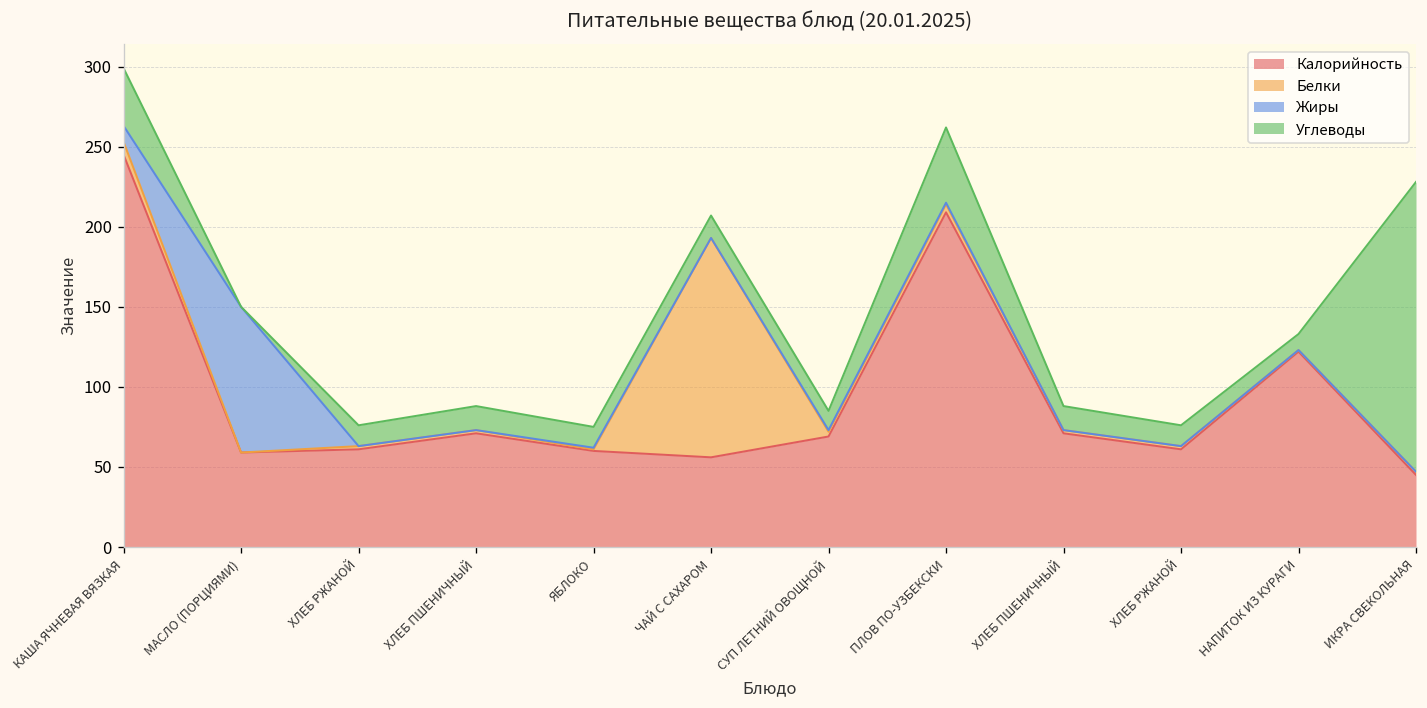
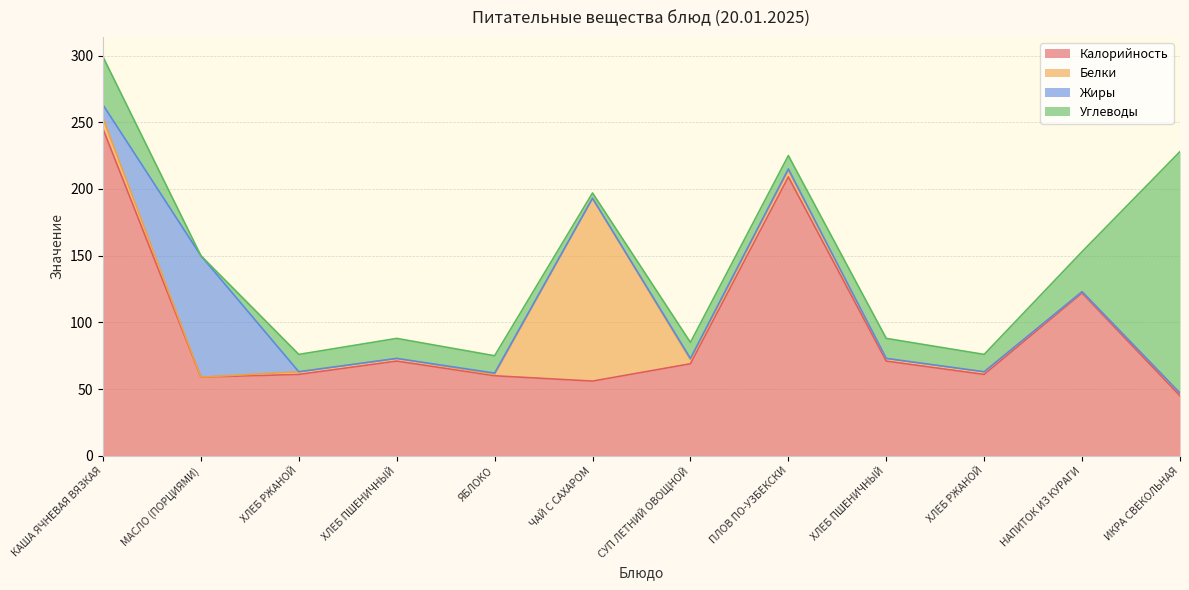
Углеводы, ЧАЙ С САХАРОМ: 14 -> 4
Углеводы, ПЛОВ ПО-УЗБЕКСКИ: 47 -> 10
Углеводы, НАПИТОК ИЗ КУРАГИ: 10 -> 30
